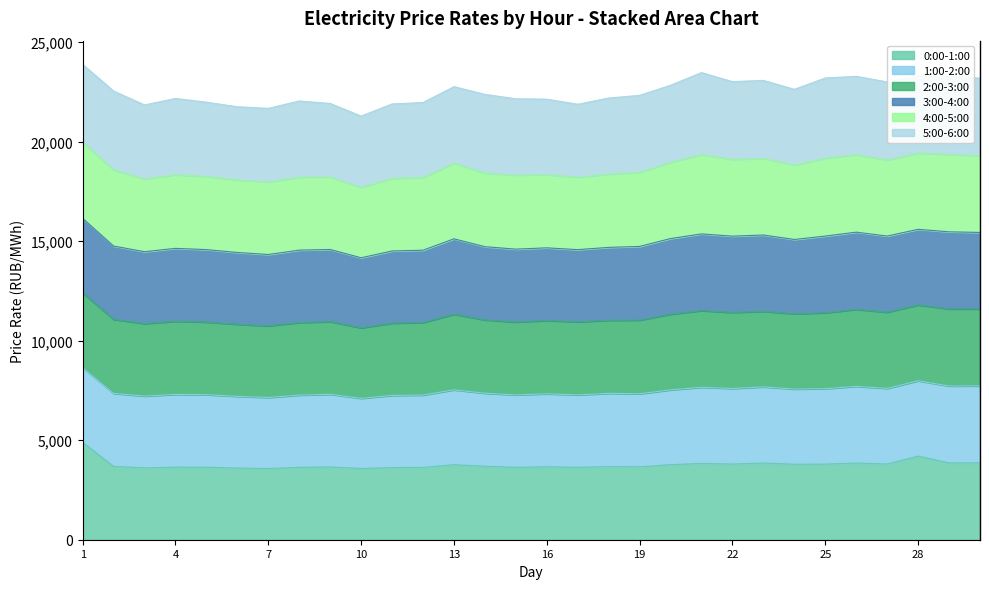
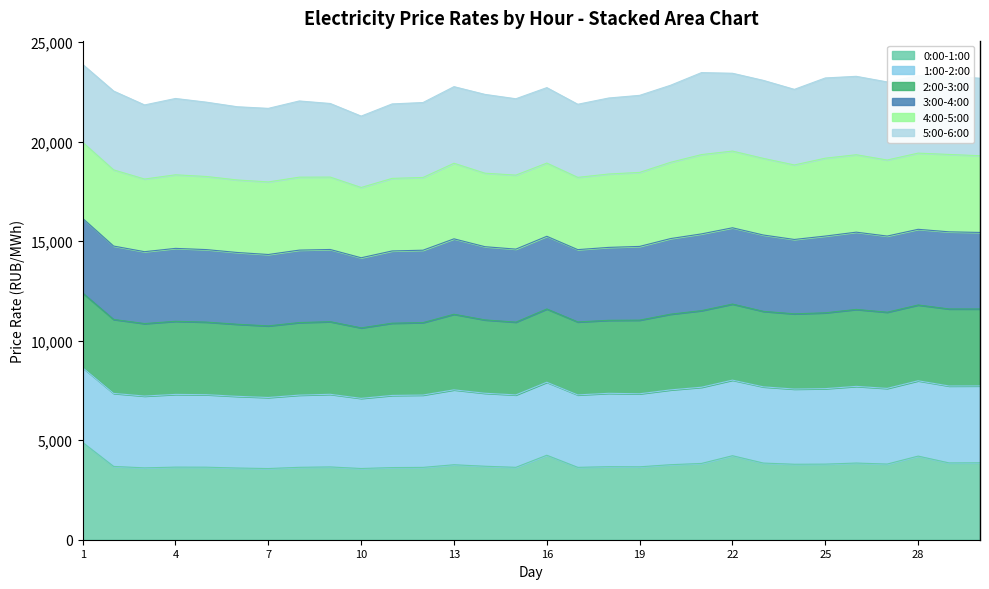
0:00-1:00, 16: 3,700 -> 4,200
0:00-1:00, 22: 3,800 -> 4,200
